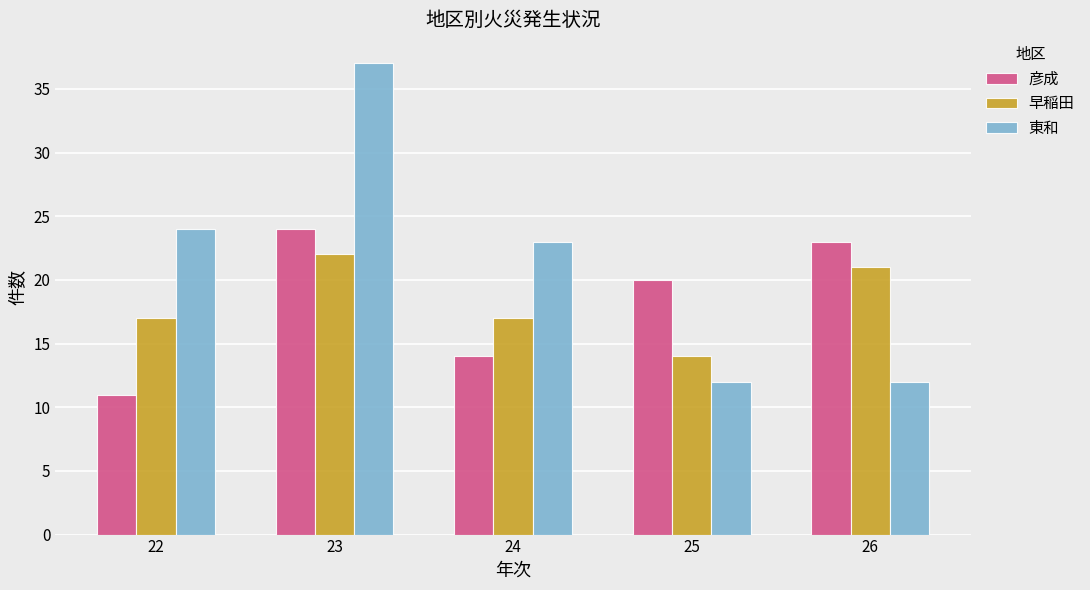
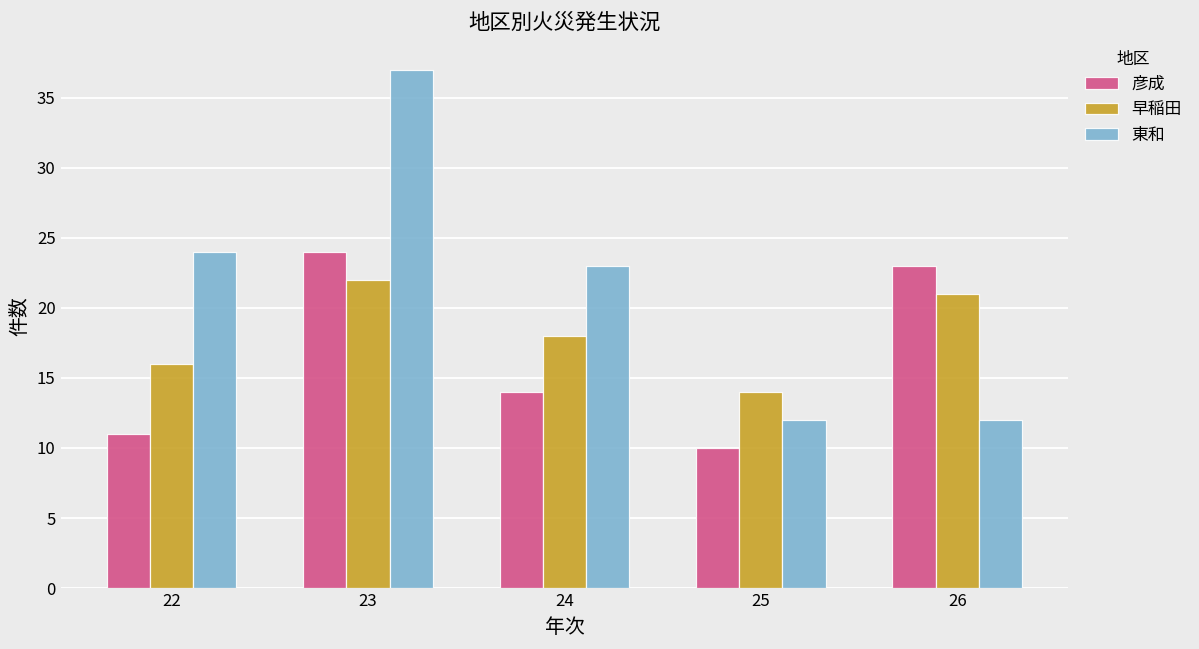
早稲田, 22: 17 -> 16
早稲田, 24: 17 -> 18
彦成, 25: 20 -> 10
